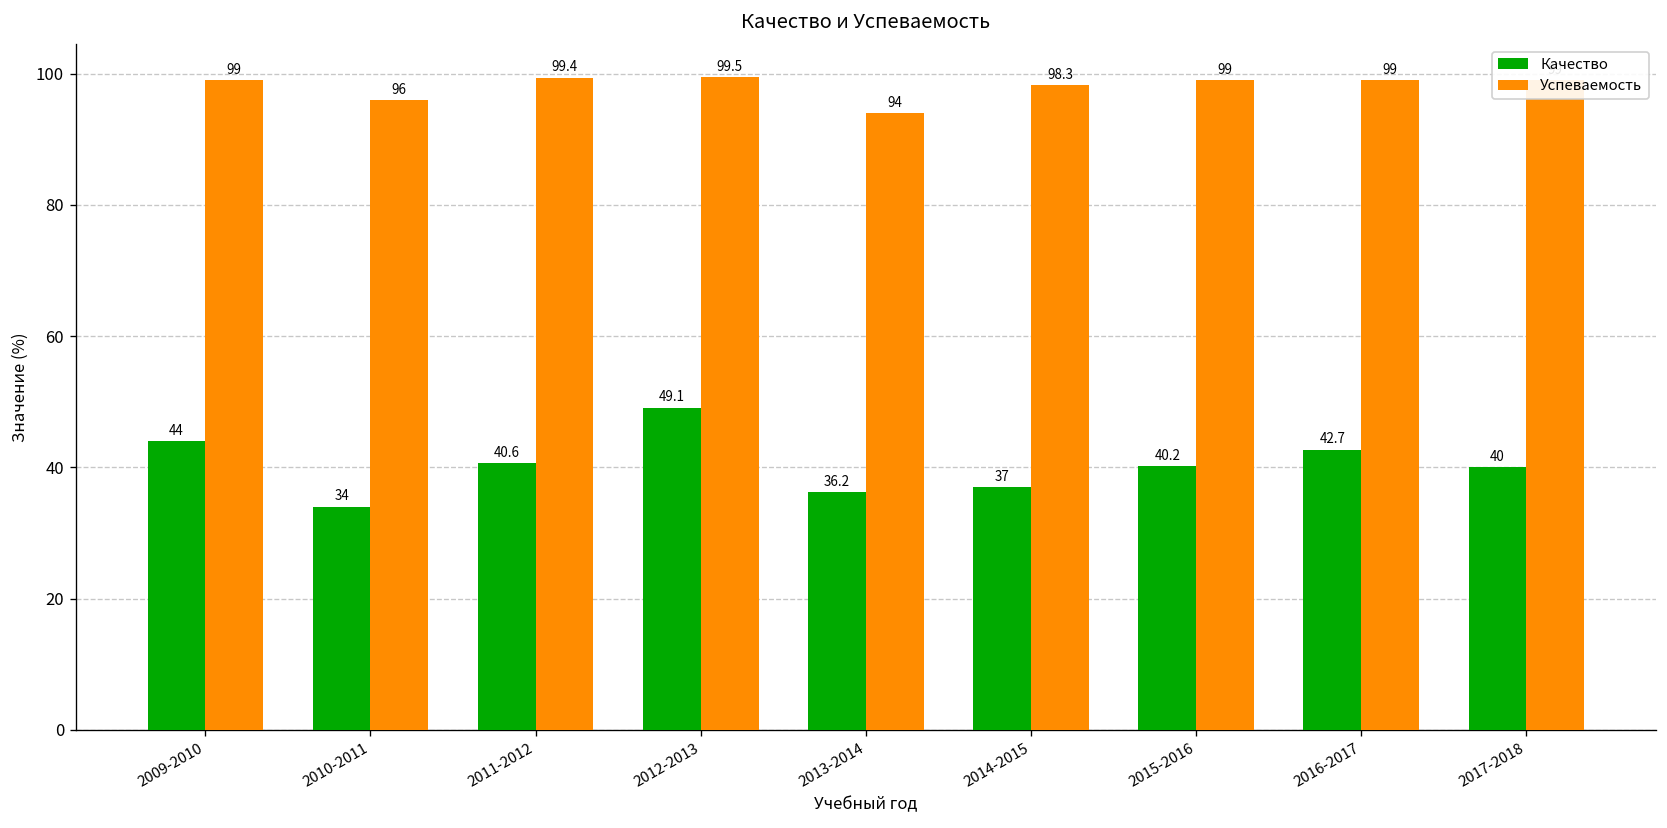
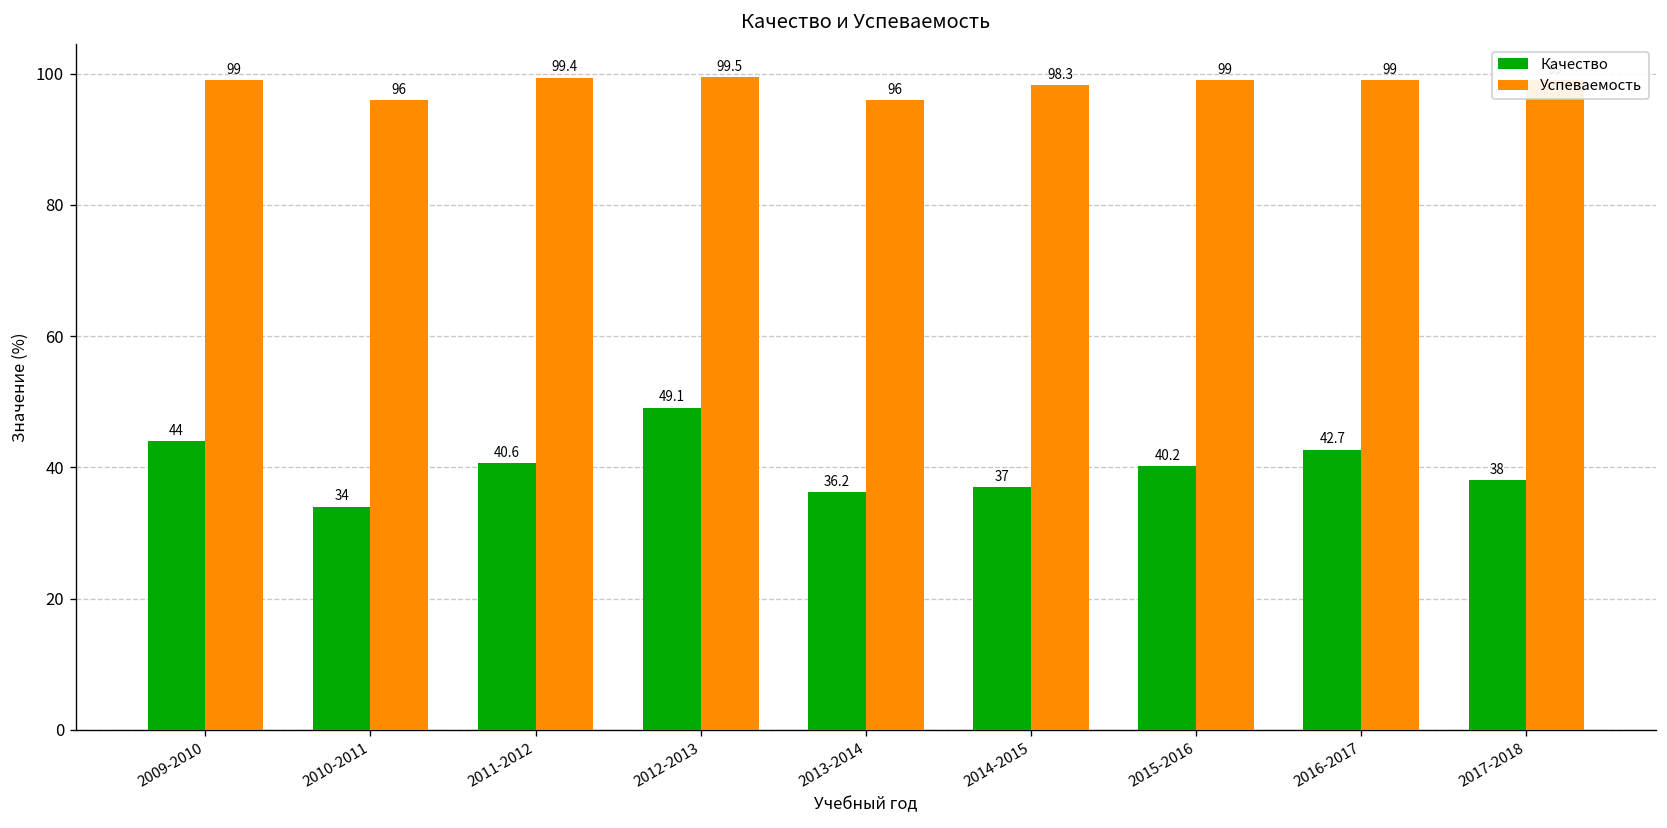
Успеваемость, 2013-2014: 94 -> 96
Качество, 2017-2018: 40 -> 38
